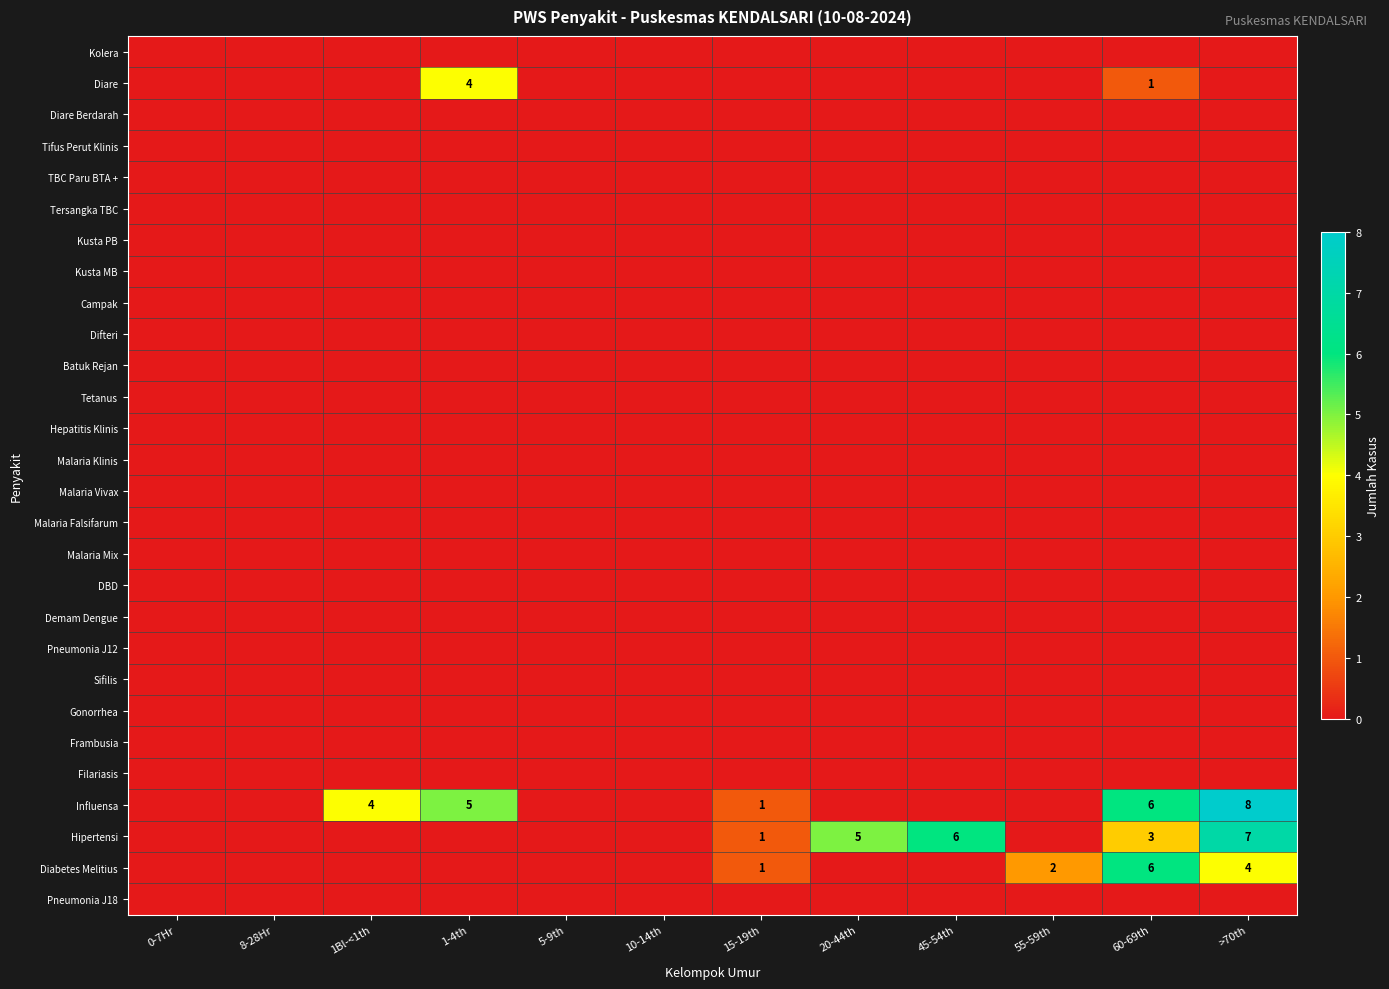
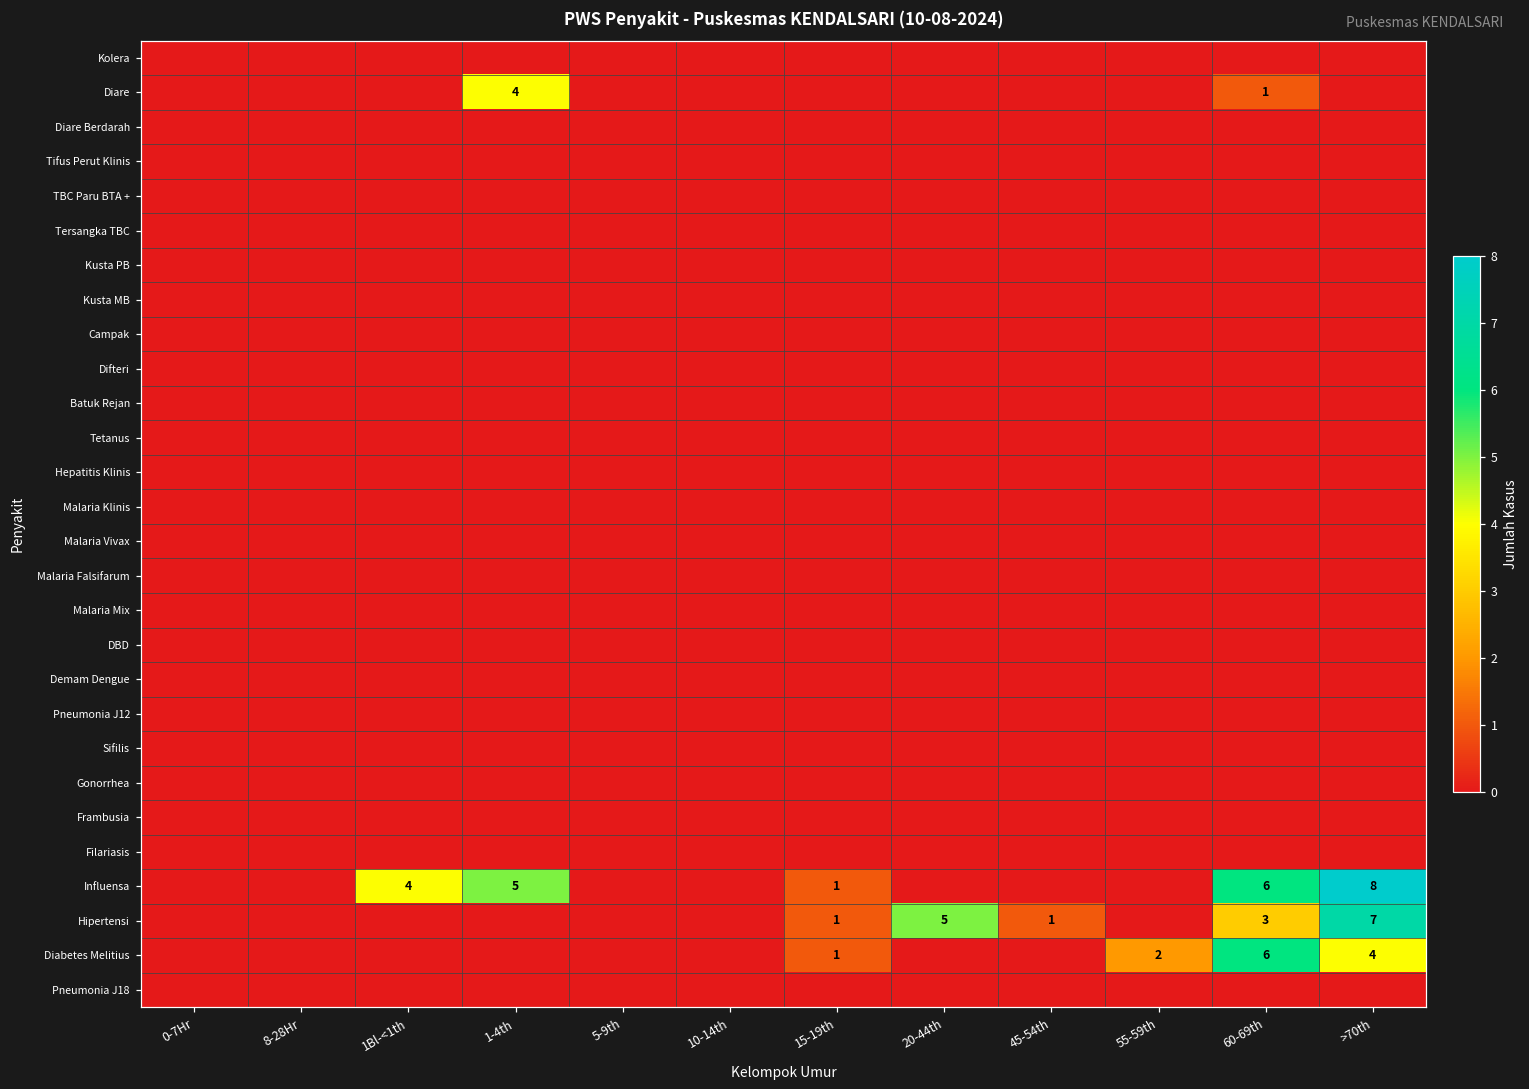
Hipertensi, 45-54th: 6 -> 1
